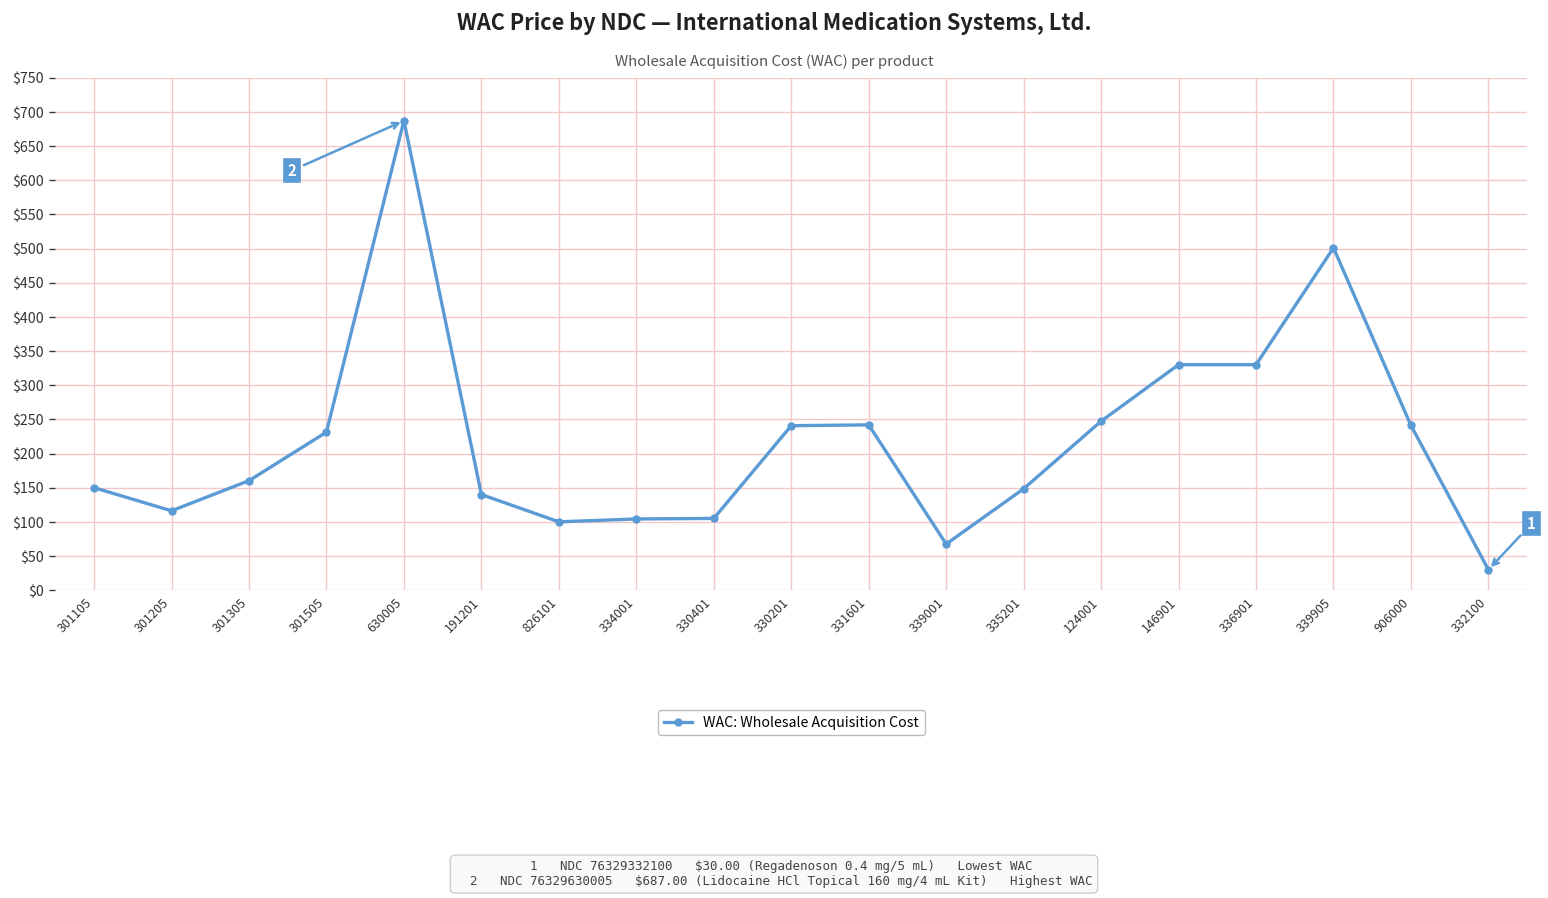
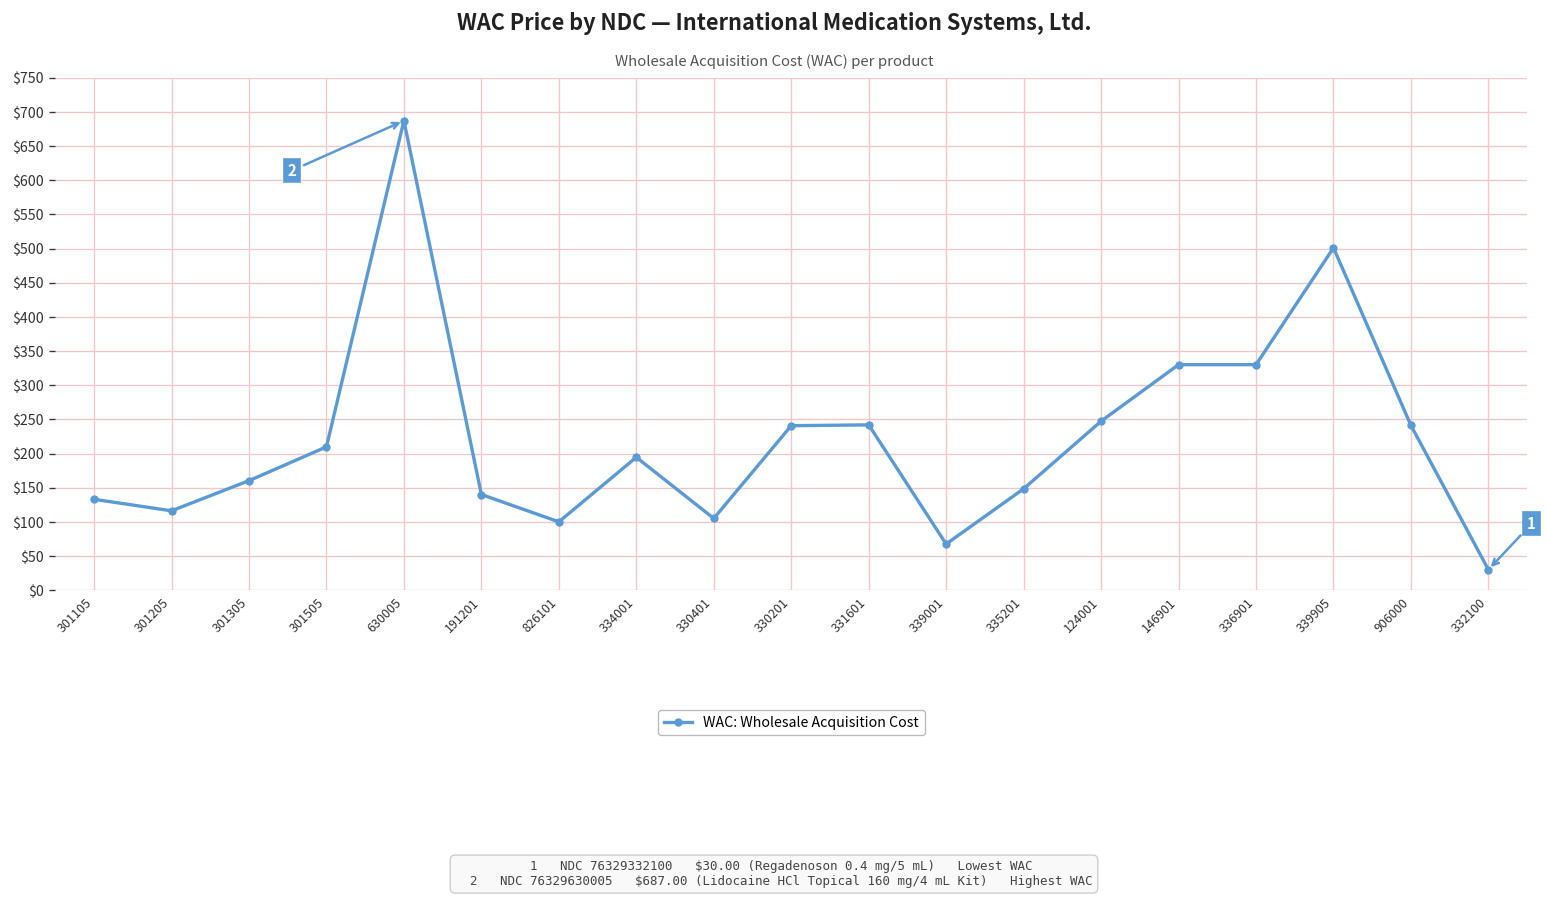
301105: $150 -> $130
301505: $230 -> $210
334001: $100 -> $190
